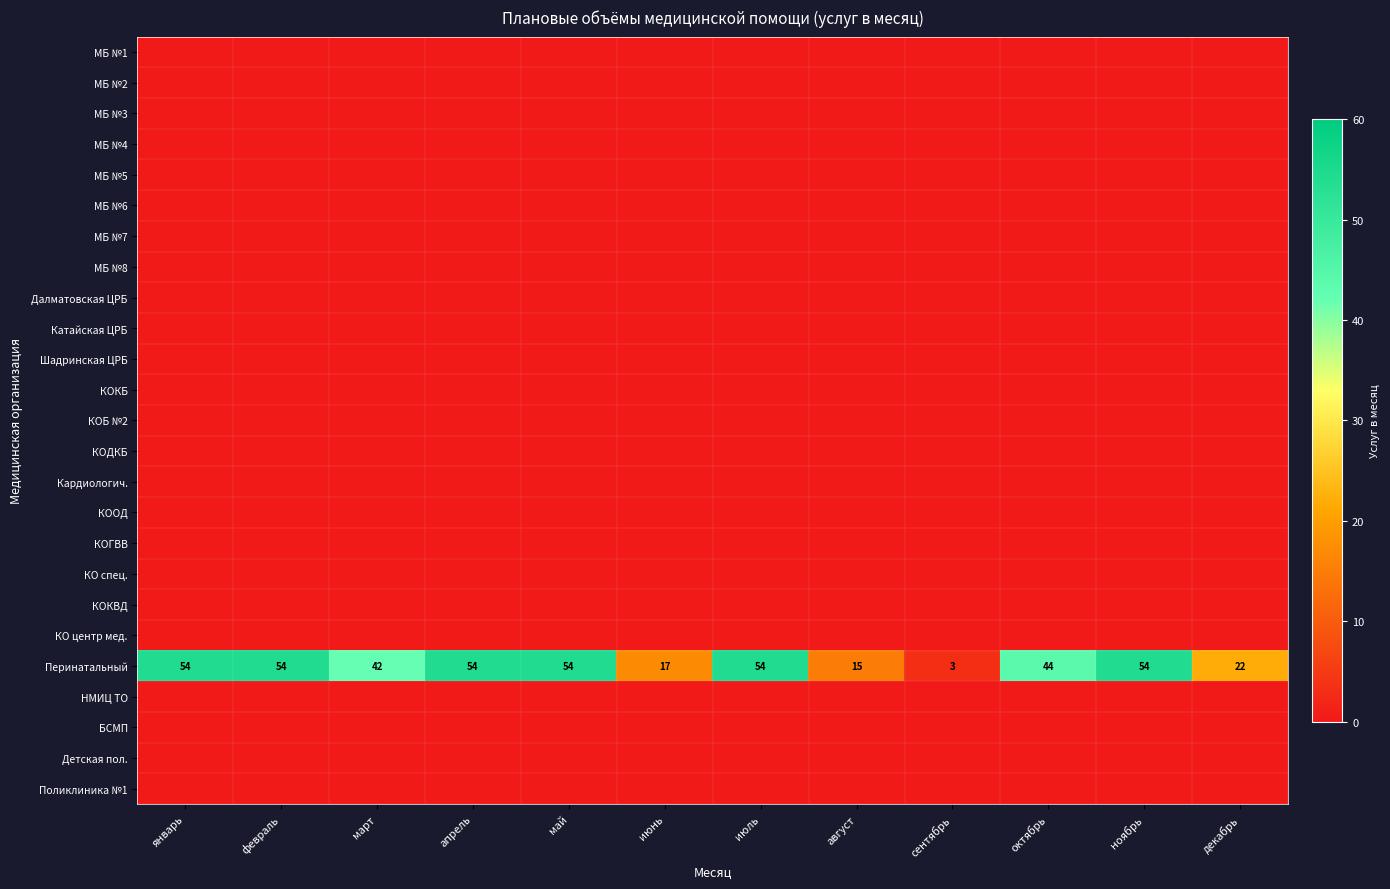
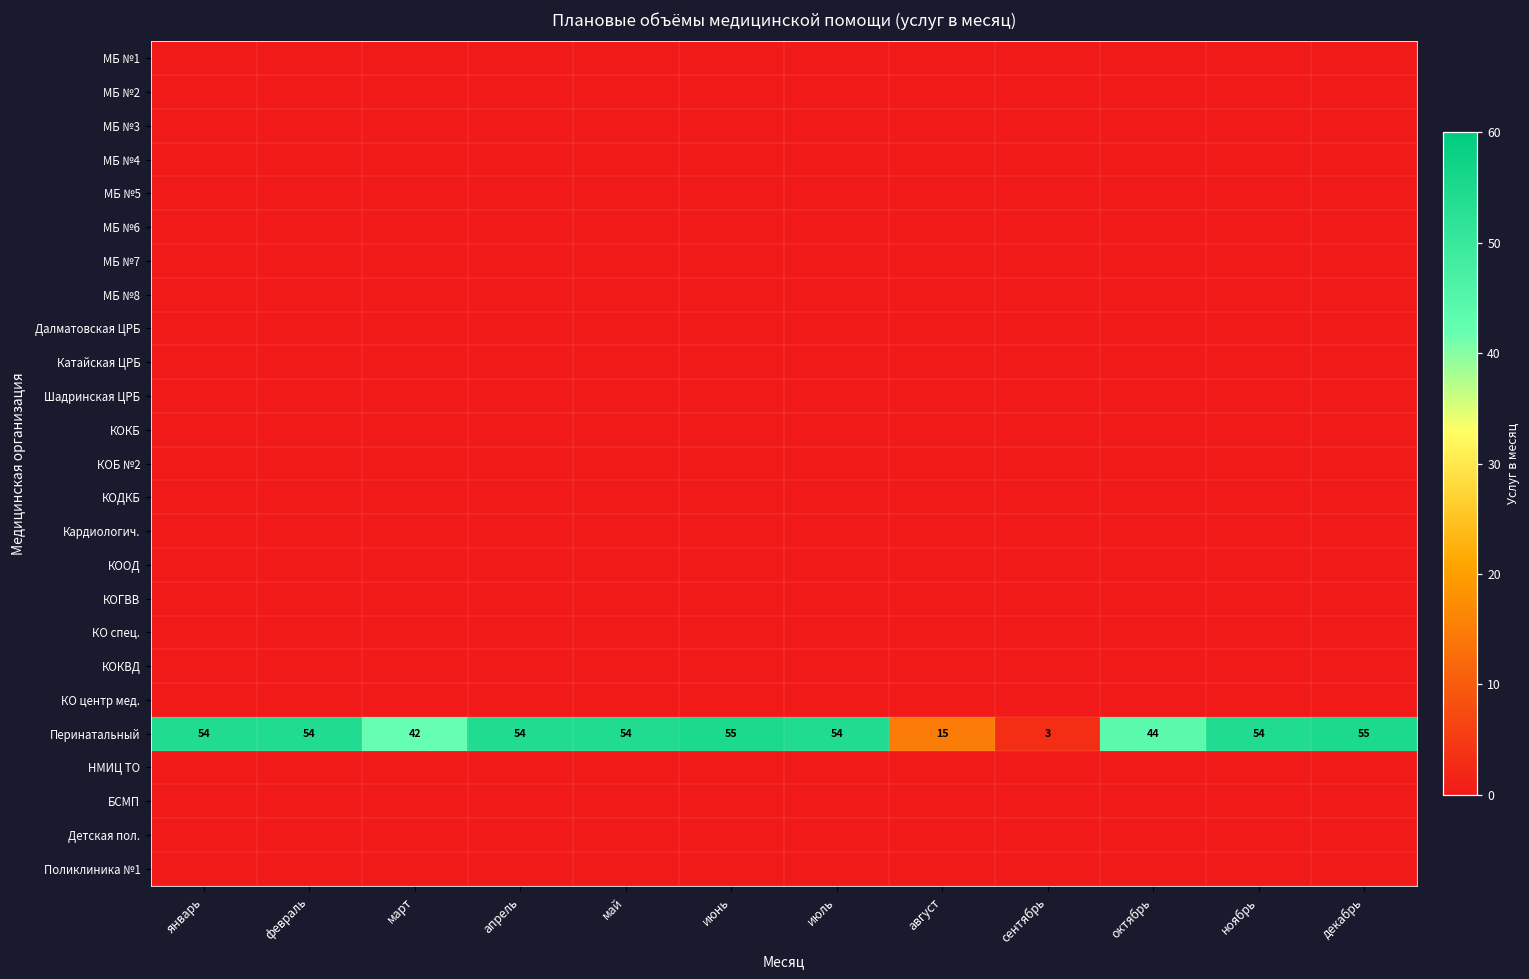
Перинатальный, июнь: 17 -> 55
Перинатальный, декабрь: 22 -> 55
